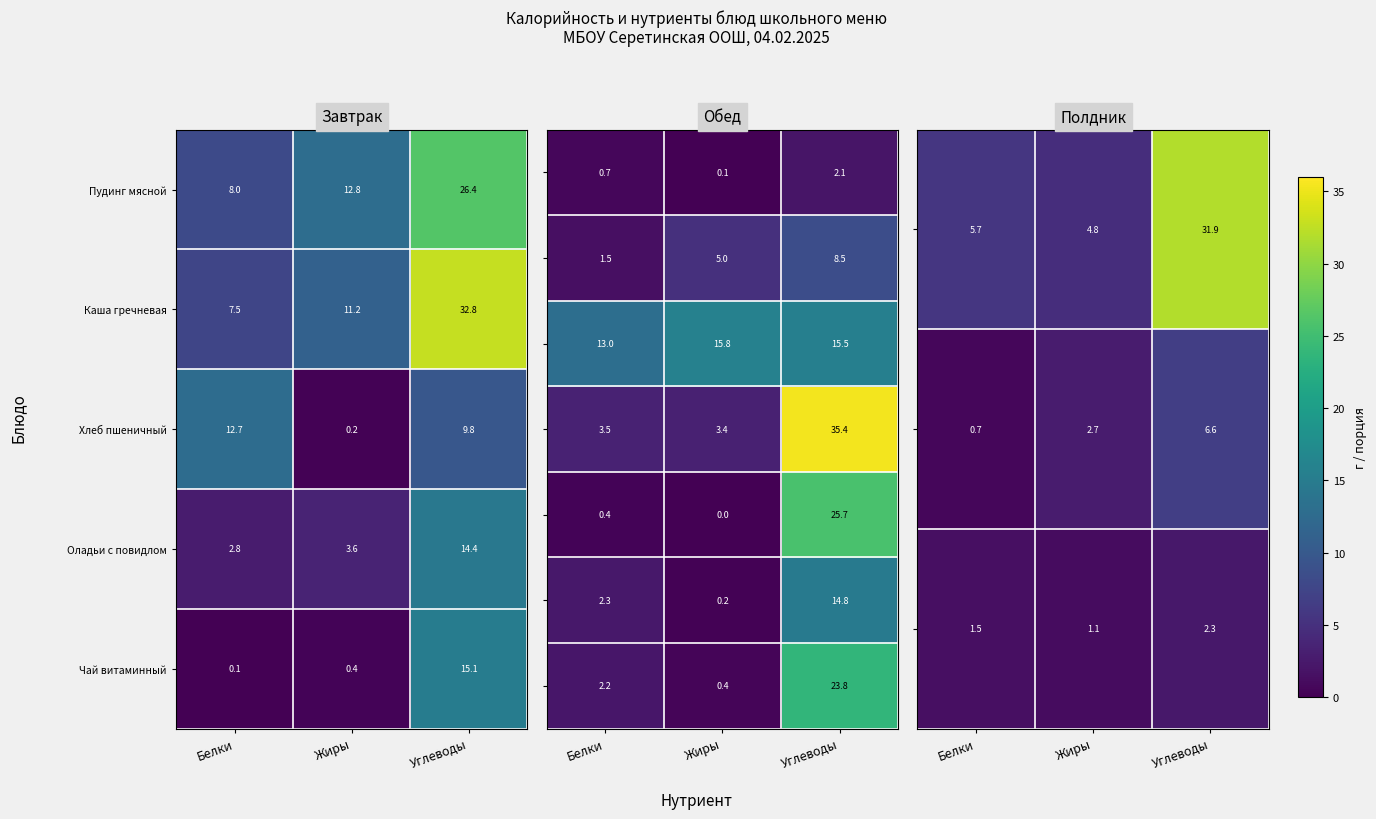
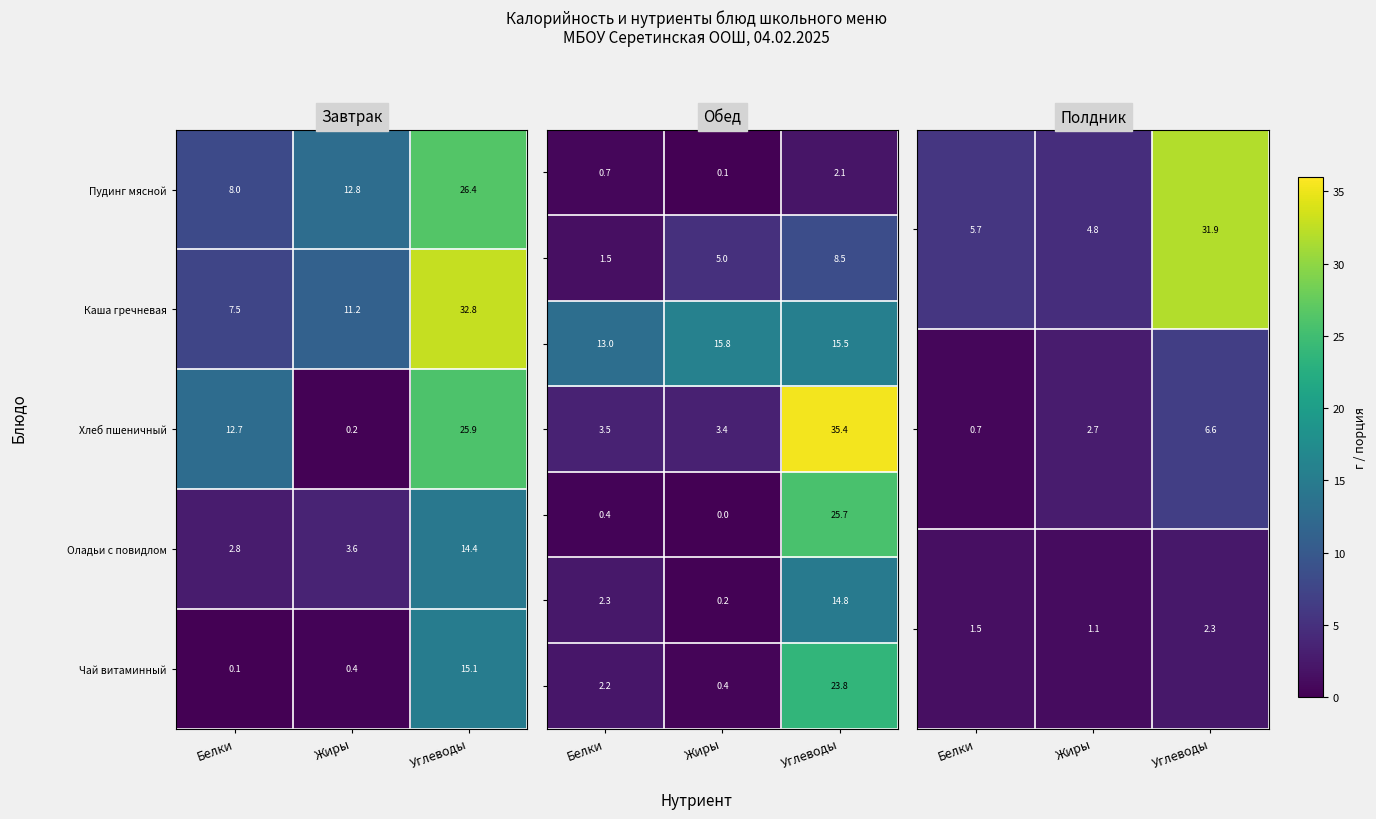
Завтрак, Хлеб пшеничный, Углеводы: 9.8 -> 25.9
